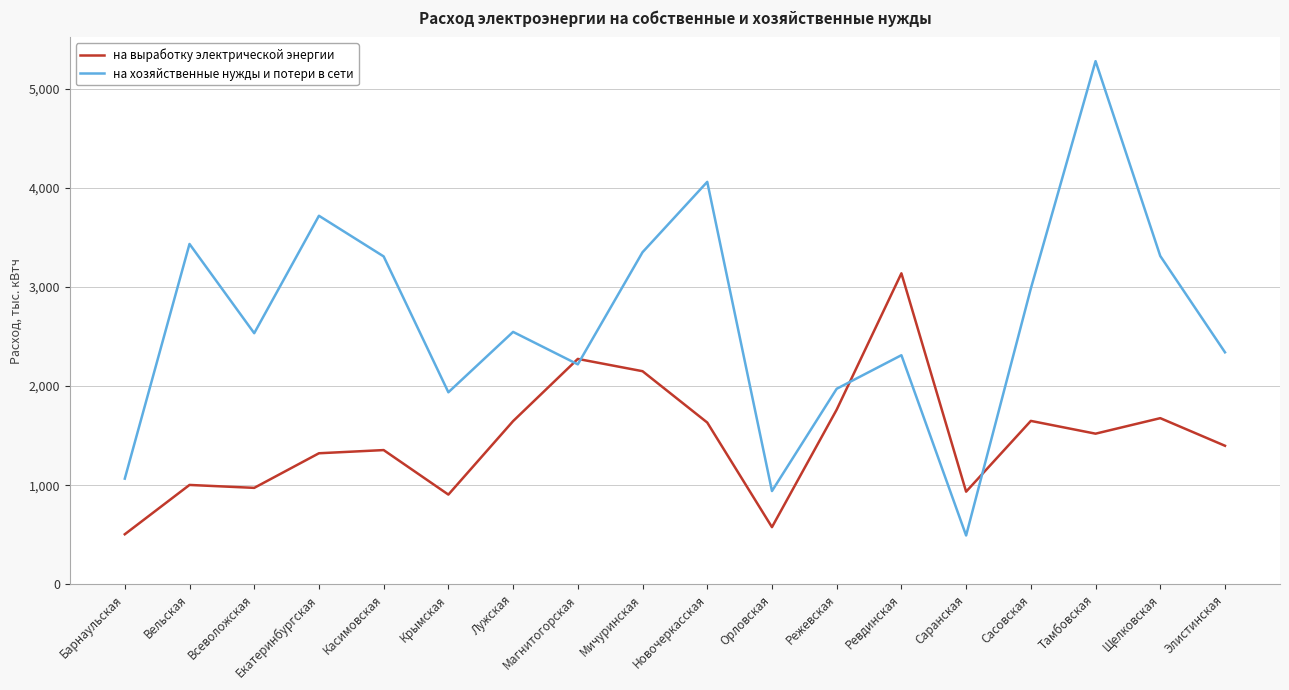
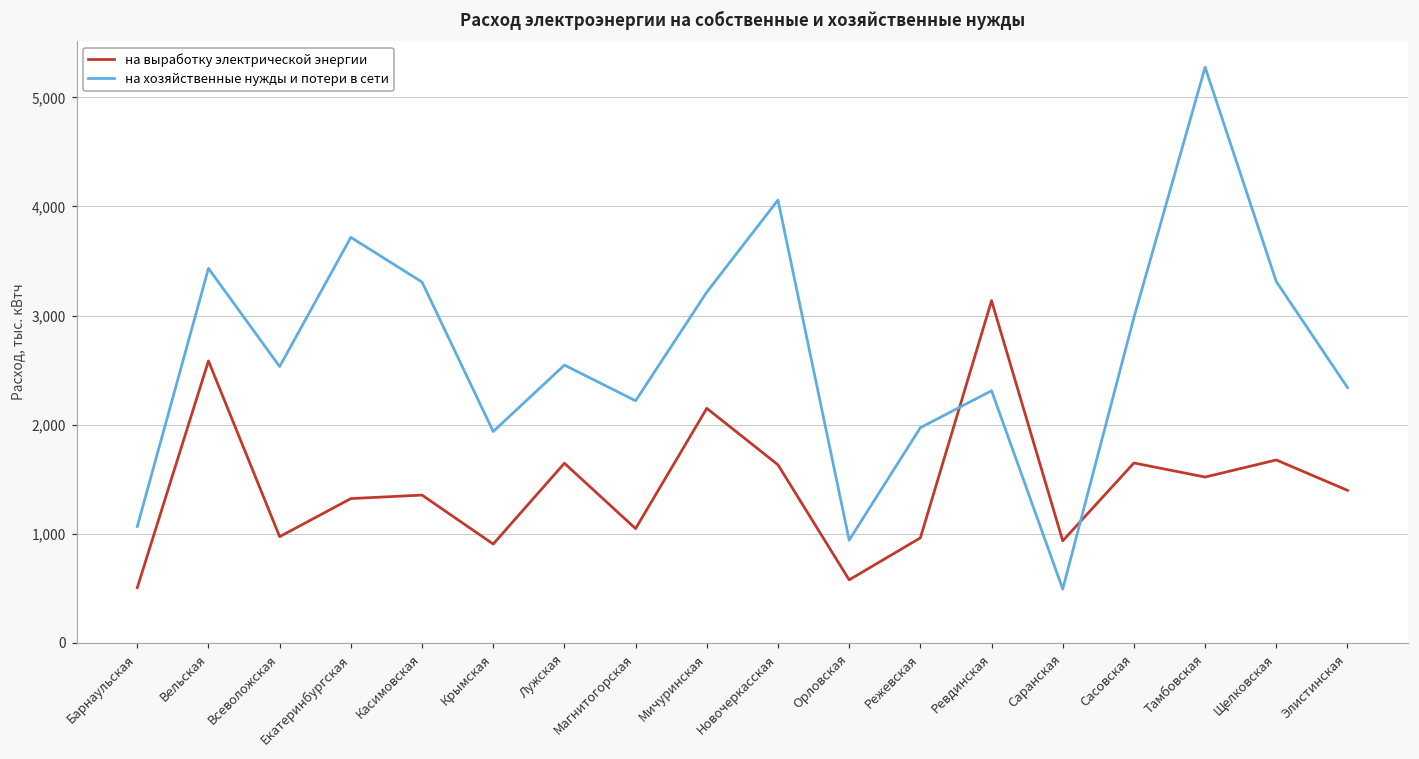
на выработку электрической энергии, Вельская: 1,000 -> 2,600
на выработку электрической энергии, Магнитогорская: 2,300 -> 1,000
на хозяйственные нужды и потери в сети, Мичуринская: 3,300 -> 3,200
на выработку электрической энергии, Режевская: 1,800 -> 1,000
